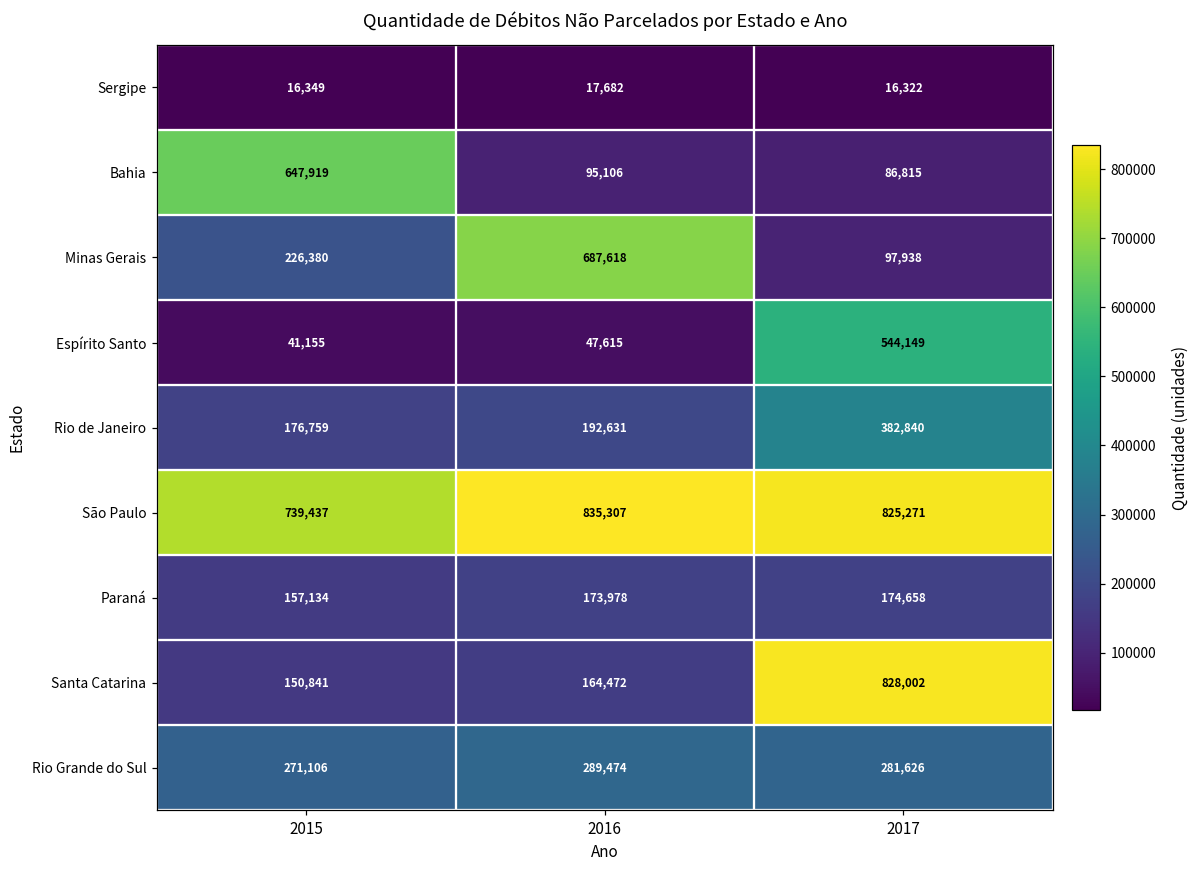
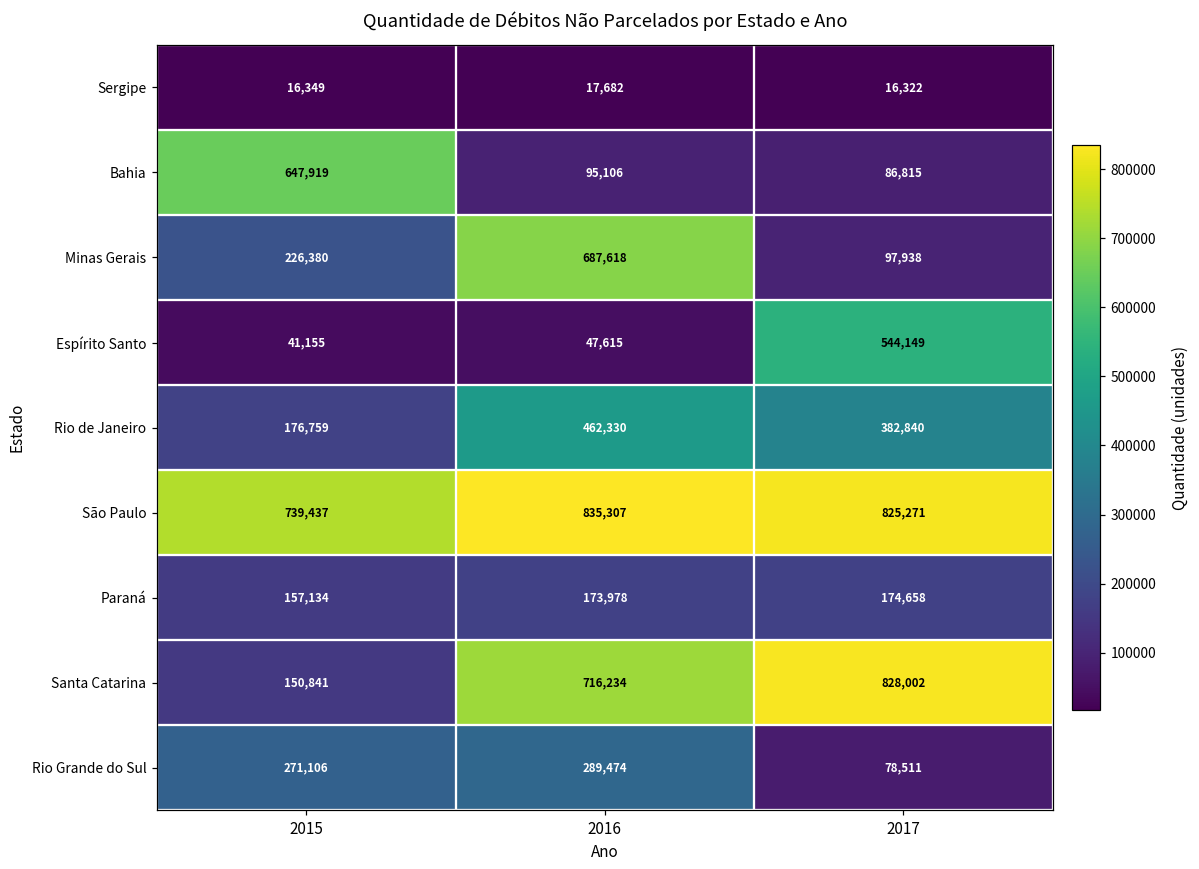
Rio de Janeiro, 2016: 192,631 -> 462,330
Santa Catarina, 2016: 164,472 -> 716,234
Rio Grande do Sul, 2017: 281,626 -> 78,511
